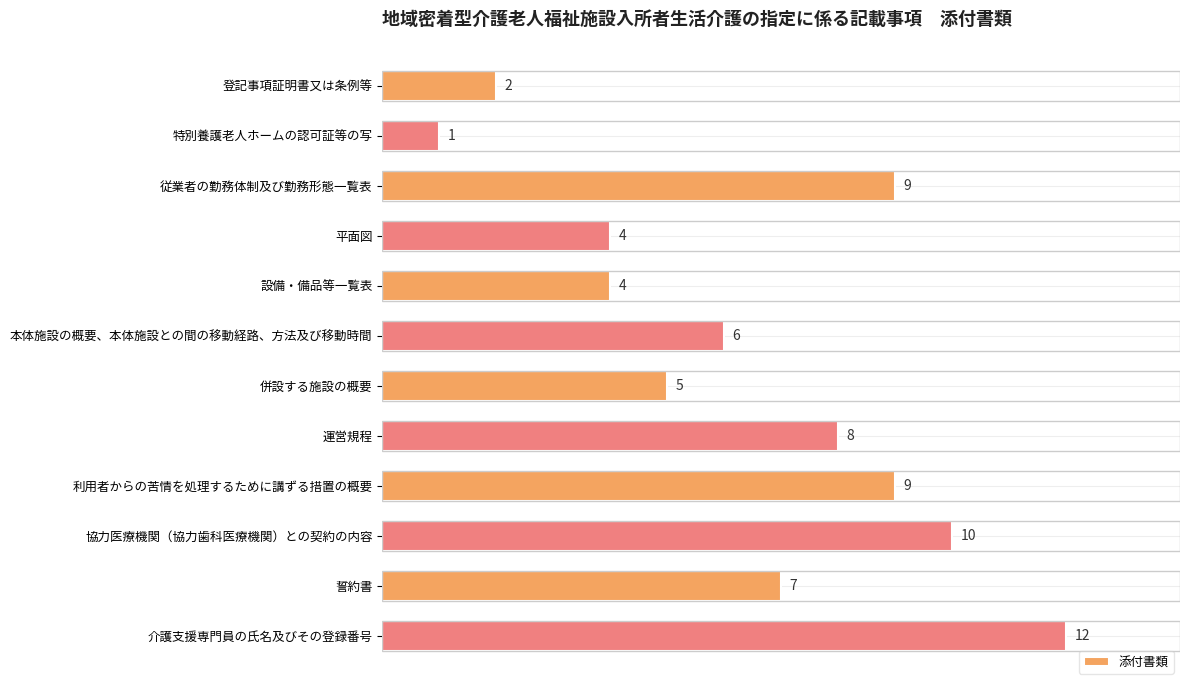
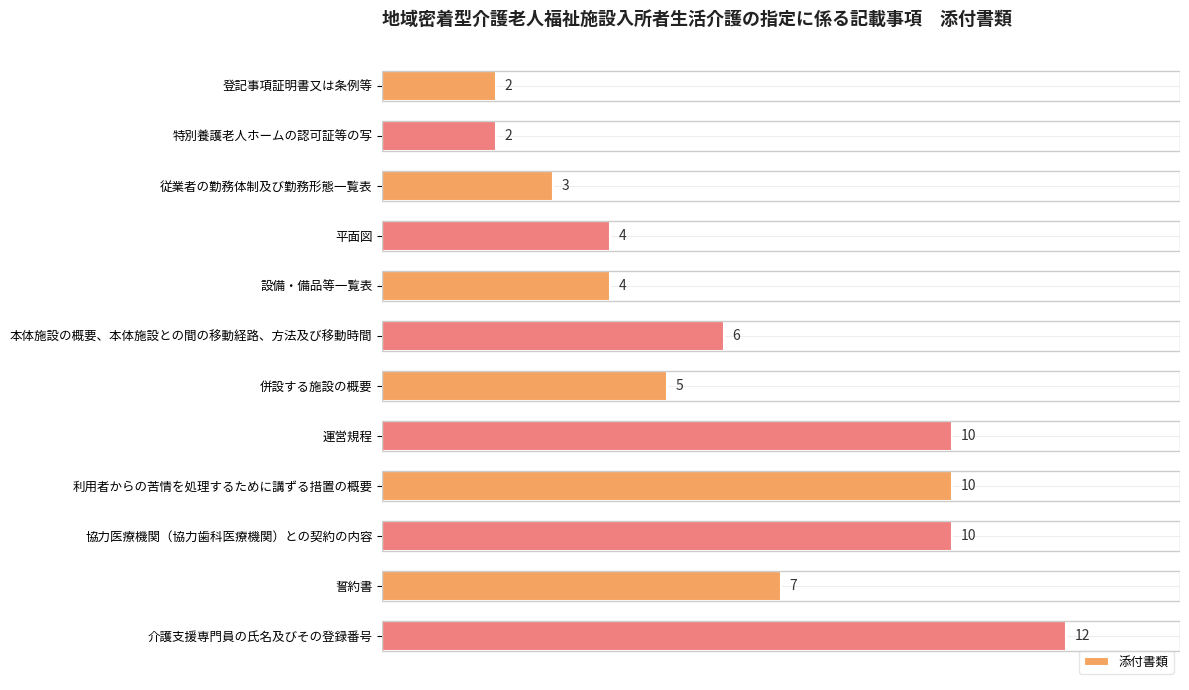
特別養護老人ホームの認可証等の写: 1 -> 2
従業者の勤務体制及び勤務形態一覧表: 9 -> 3
運営規程: 8 -> 10
利用者からの苦情を処理するために講ずる措置の概要: 9 -> 10
